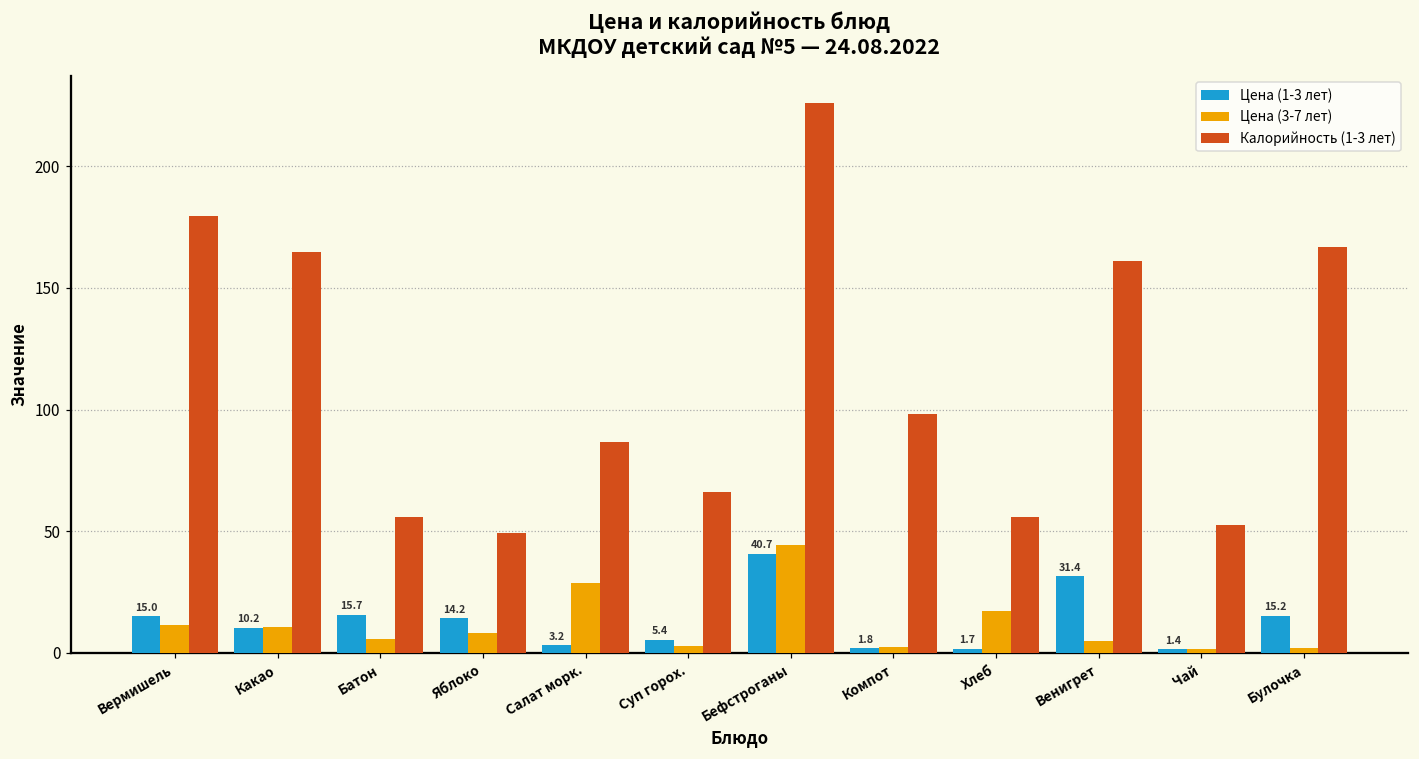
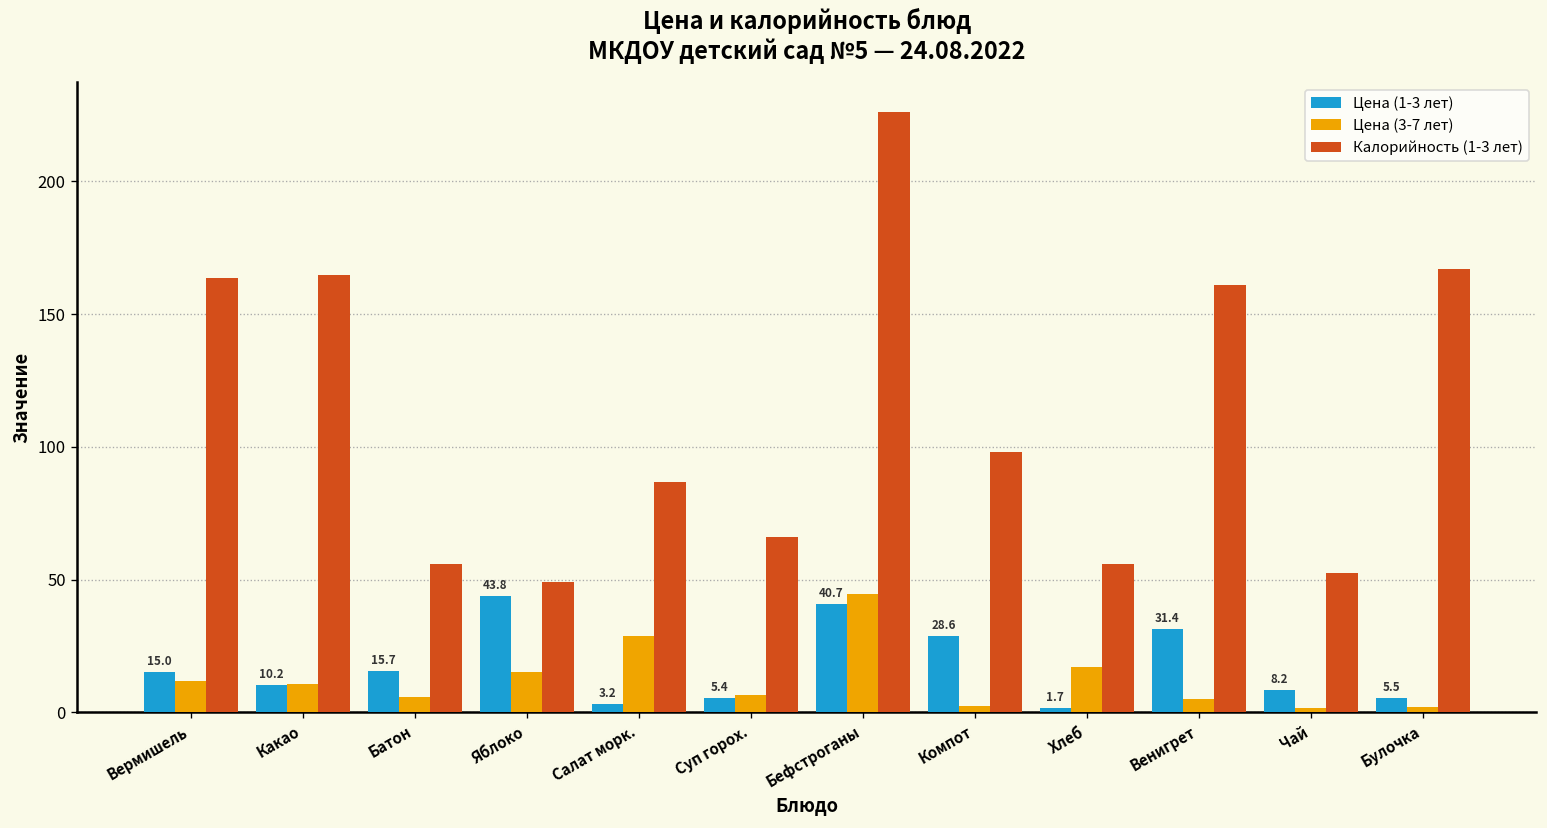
Калорийность (1-3 лет), Вермишель: 180 -> 164
Цена (1-3 лет), Яблоко: 14.2 -> 43.8
Цена (3-7 лет), Яблоко: 8 -> 15
Цена (3-7 лет), Суп горох.: 3 -> 7
Цена (1-3 лет), Компот: 1.8 -> 28.6
Цена (1-3 лет), Чай: 1.4 -> 8.2
Цена (1-3 лет), Булочка: 15.2 -> 5.5
